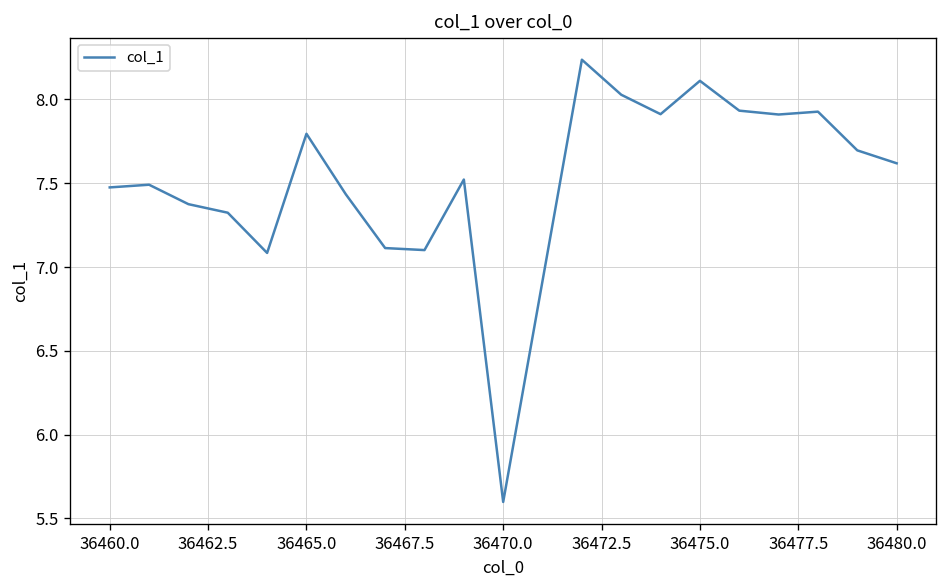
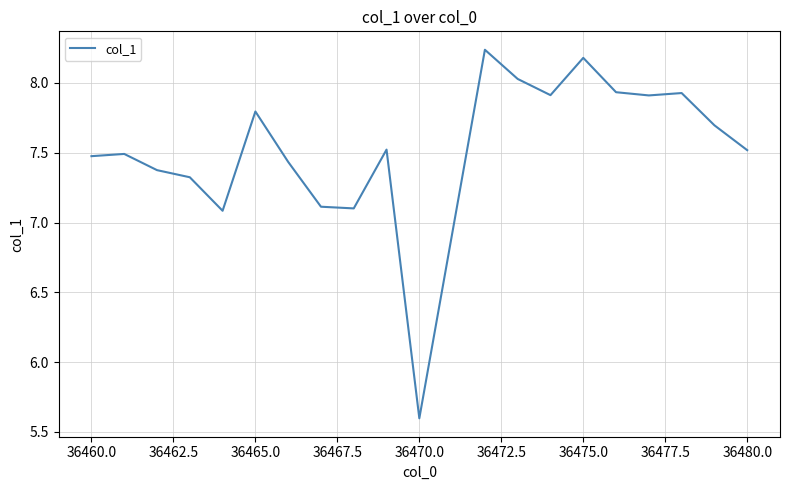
36475.0: 8.11 -> 8.18
36480.0: 7.62 -> 7.52
